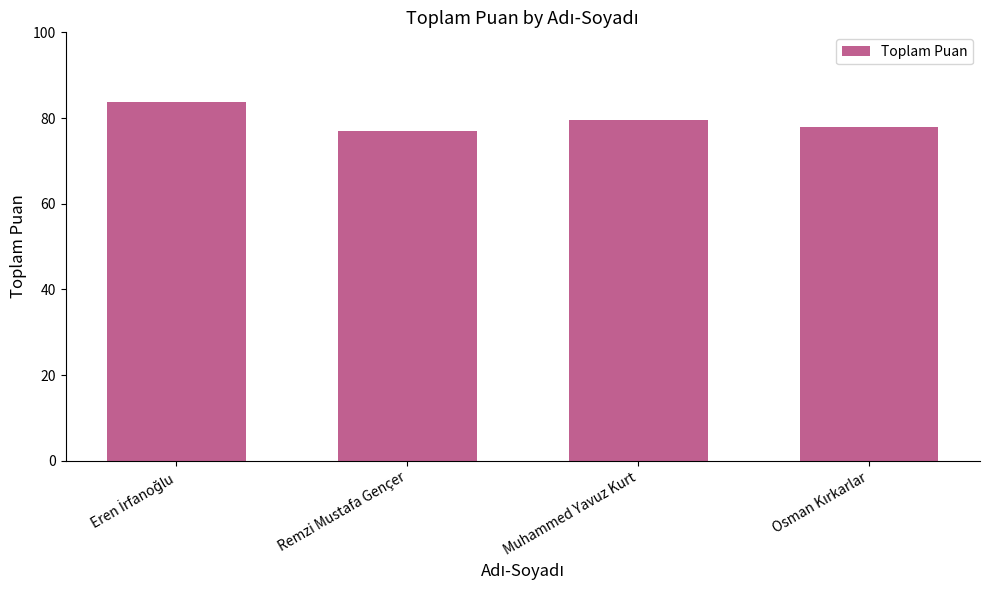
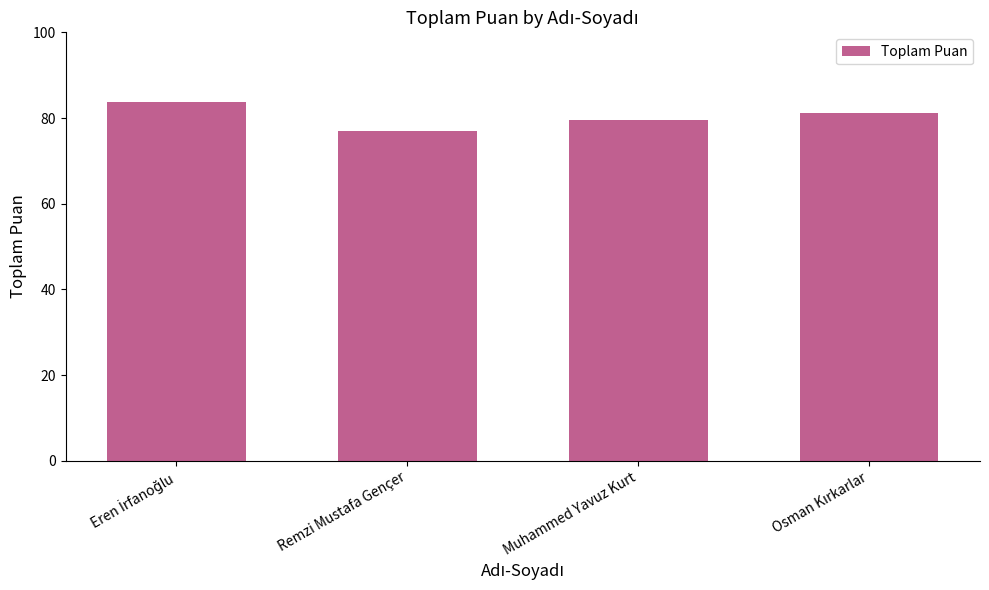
Osman Kırkarlar: 78 -> 81
